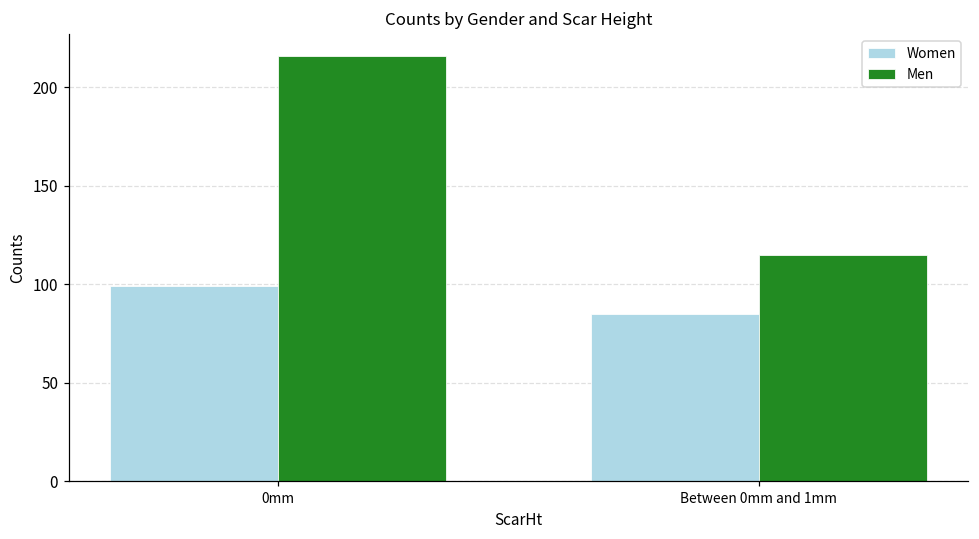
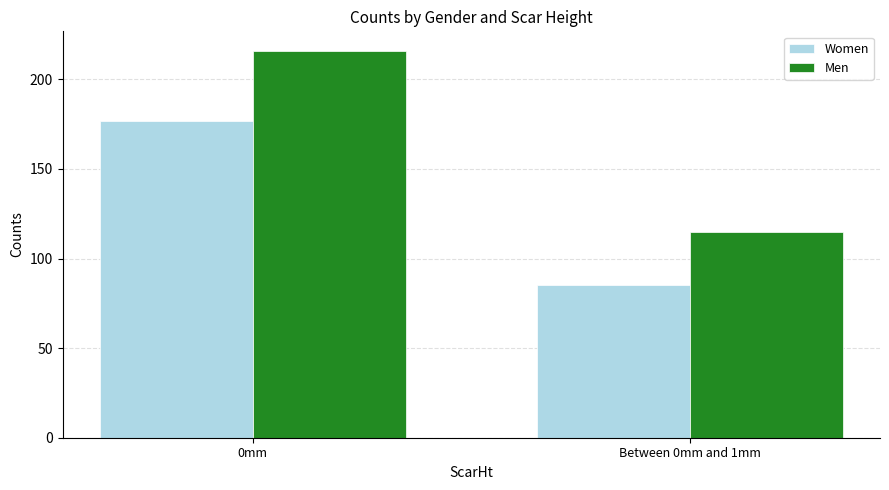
Women, 0mm: 99 -> 177
